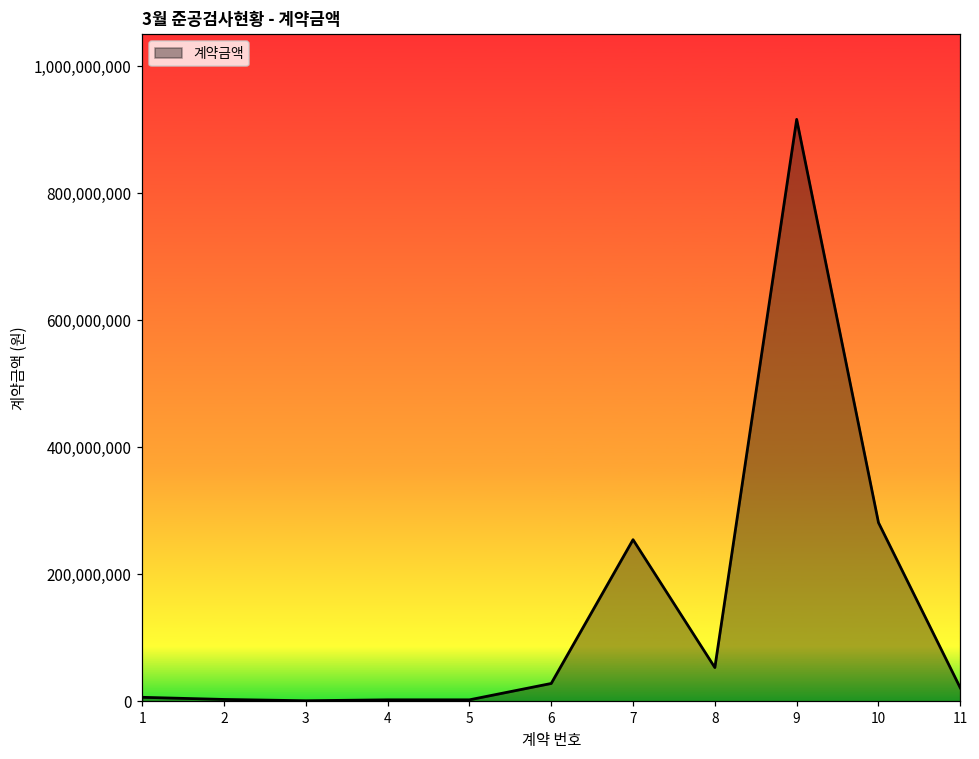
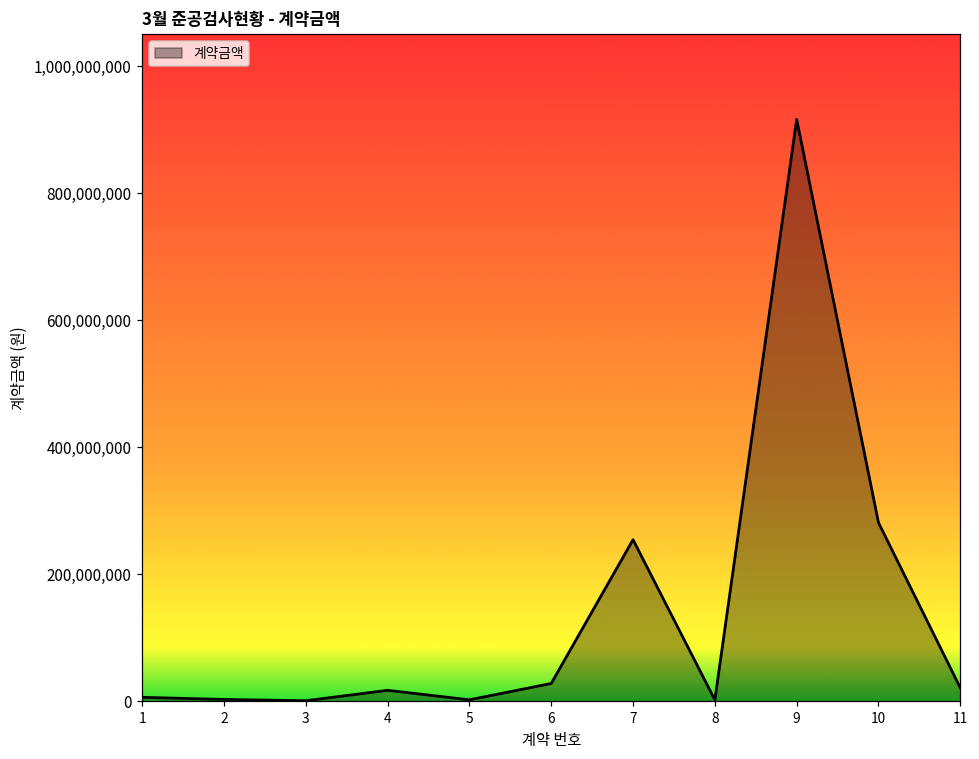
4: 0 -> 20,000,000
8: 50,000,000 -> 0
